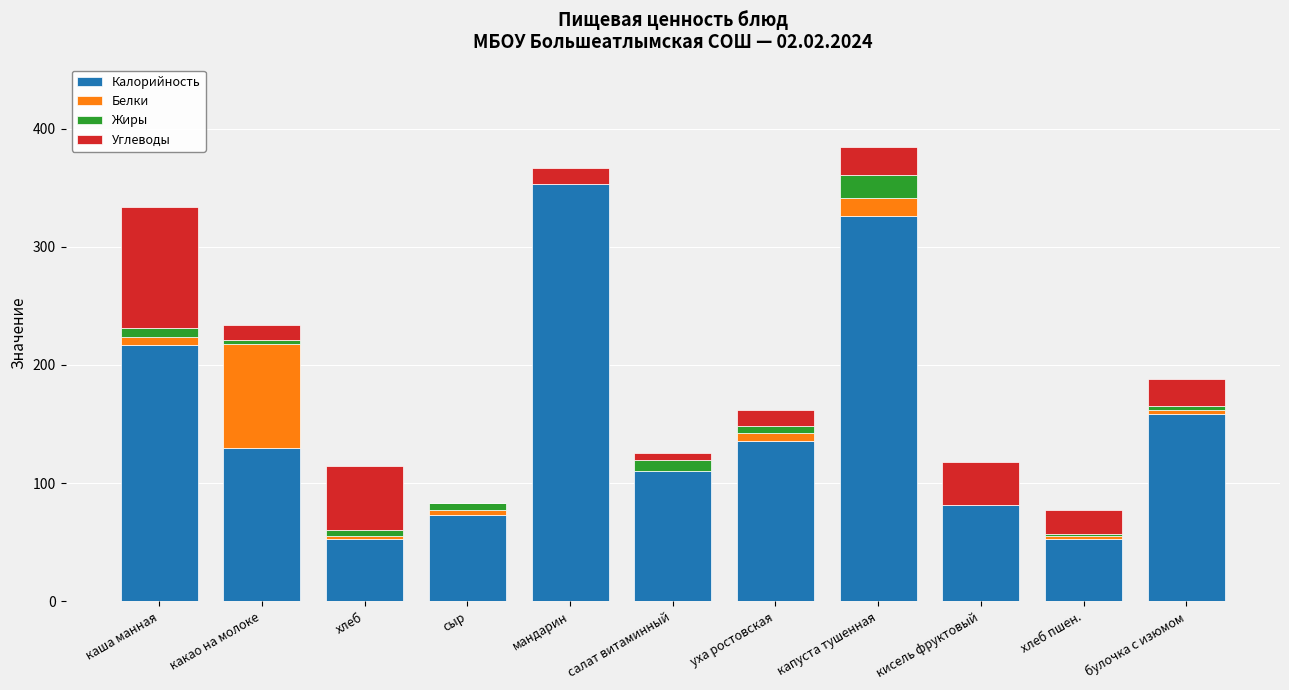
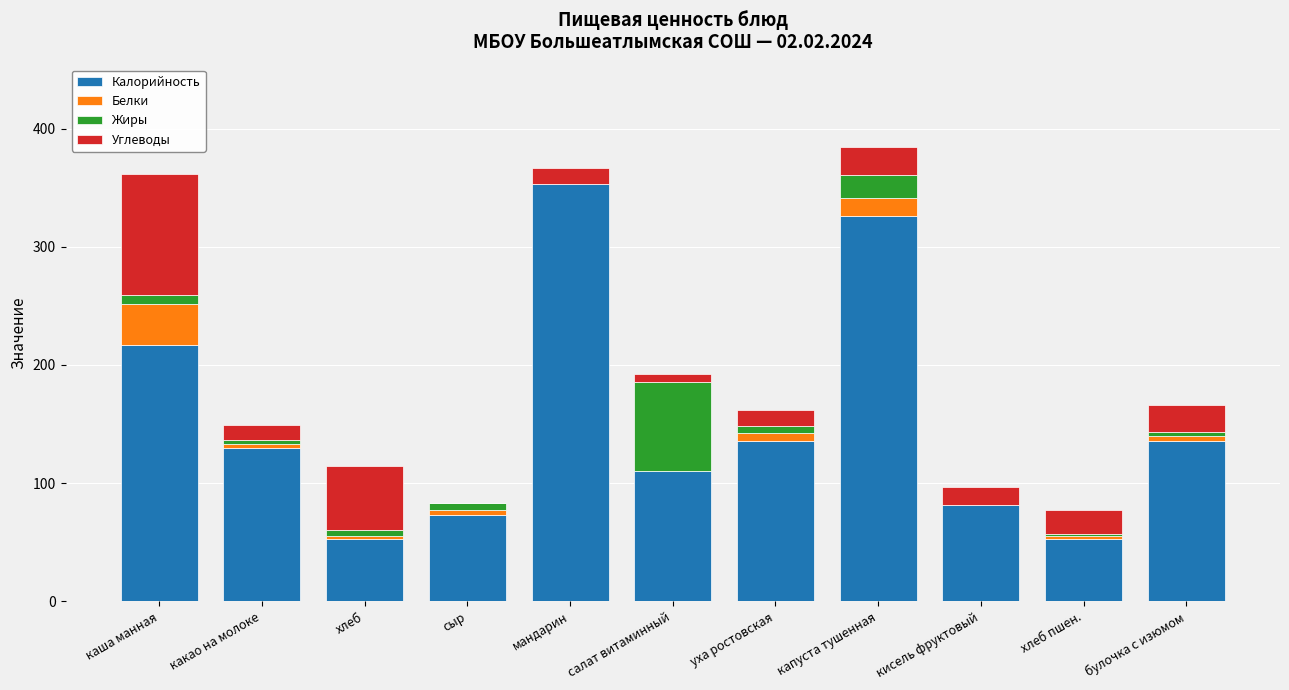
Белки, каша манная: 7 -> 35
Белки, какао на молоке: 88 -> 4
Жиры, салат витаминный: 9 -> 75
Углеводы, кисель фруктовый: 36 -> 15
Калорийность, булочка с изюмом: 158 -> 136
